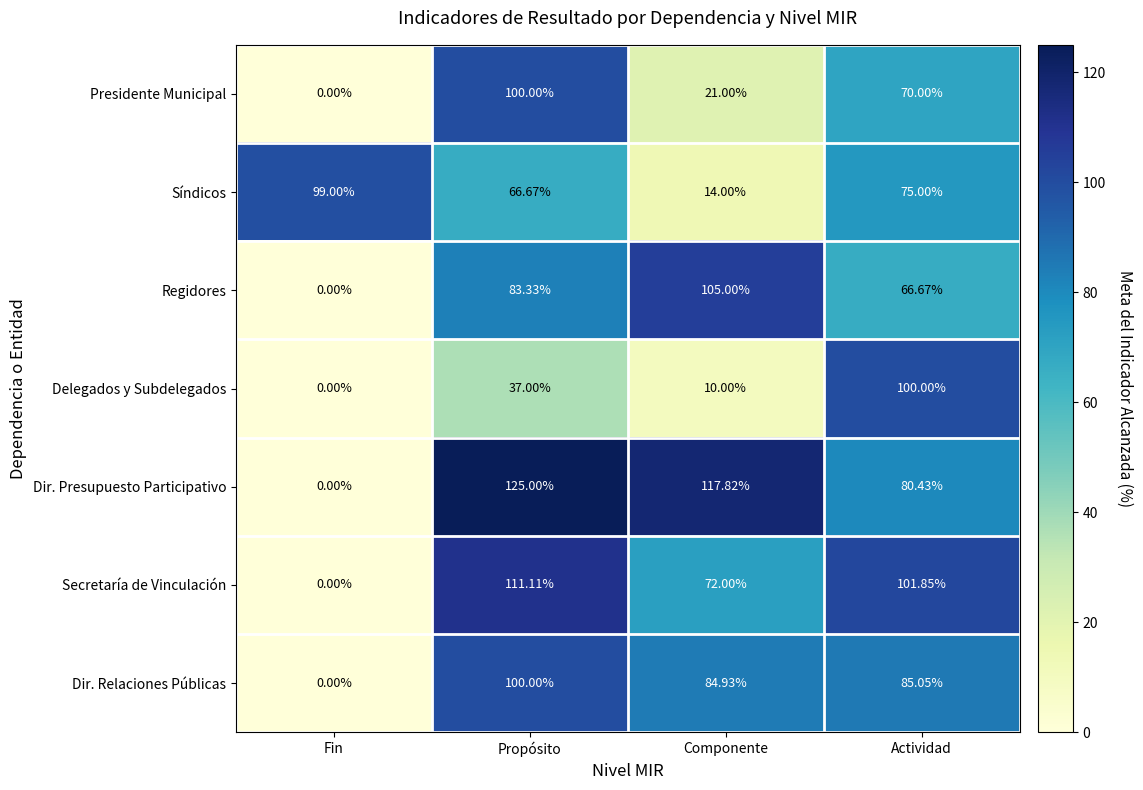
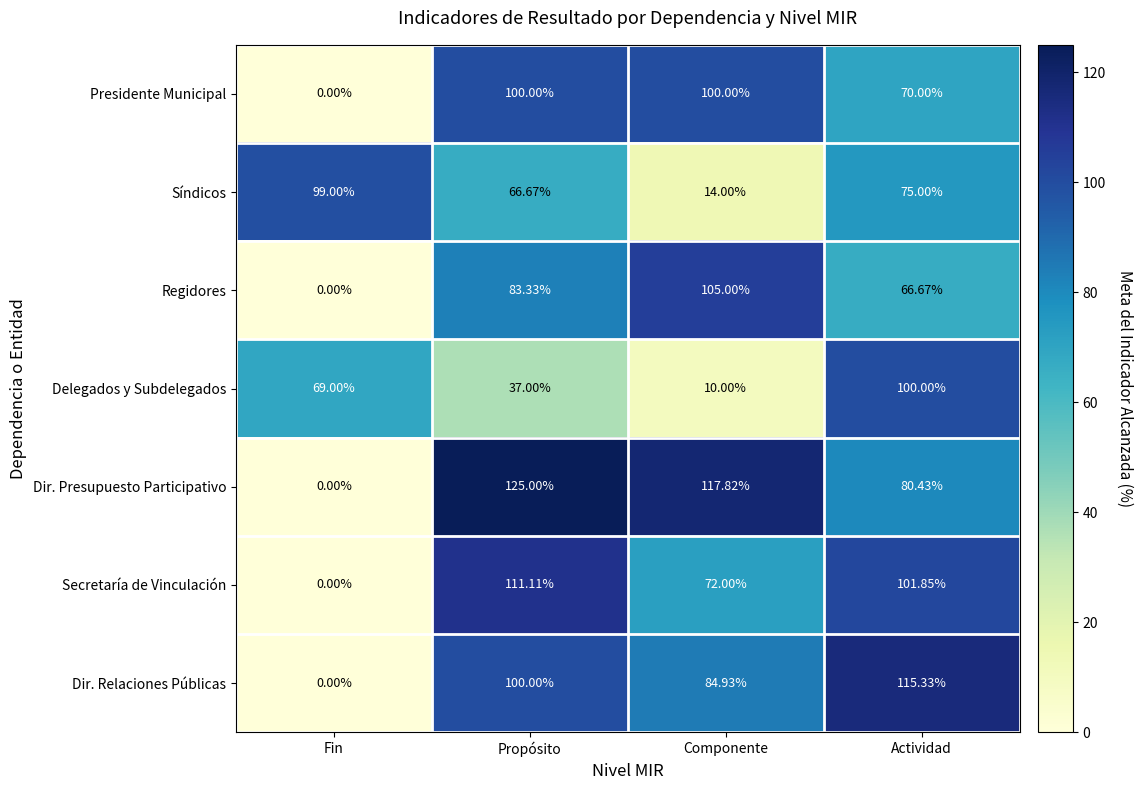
Presidente Municipal, Componente: 21.00% -> 100.00%
Delegados y Subdelegados, Fin: 0.00% -> 69.00%
Dir. Relaciones Públicas, Actividad: 85.05% -> 115.33%
